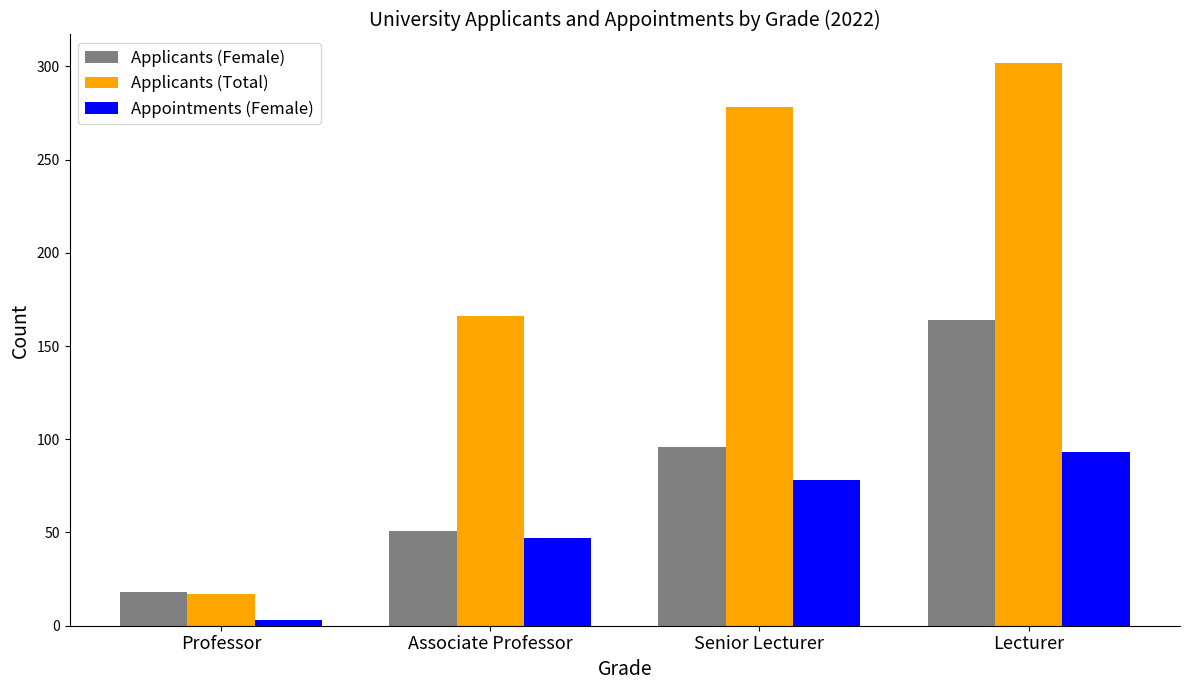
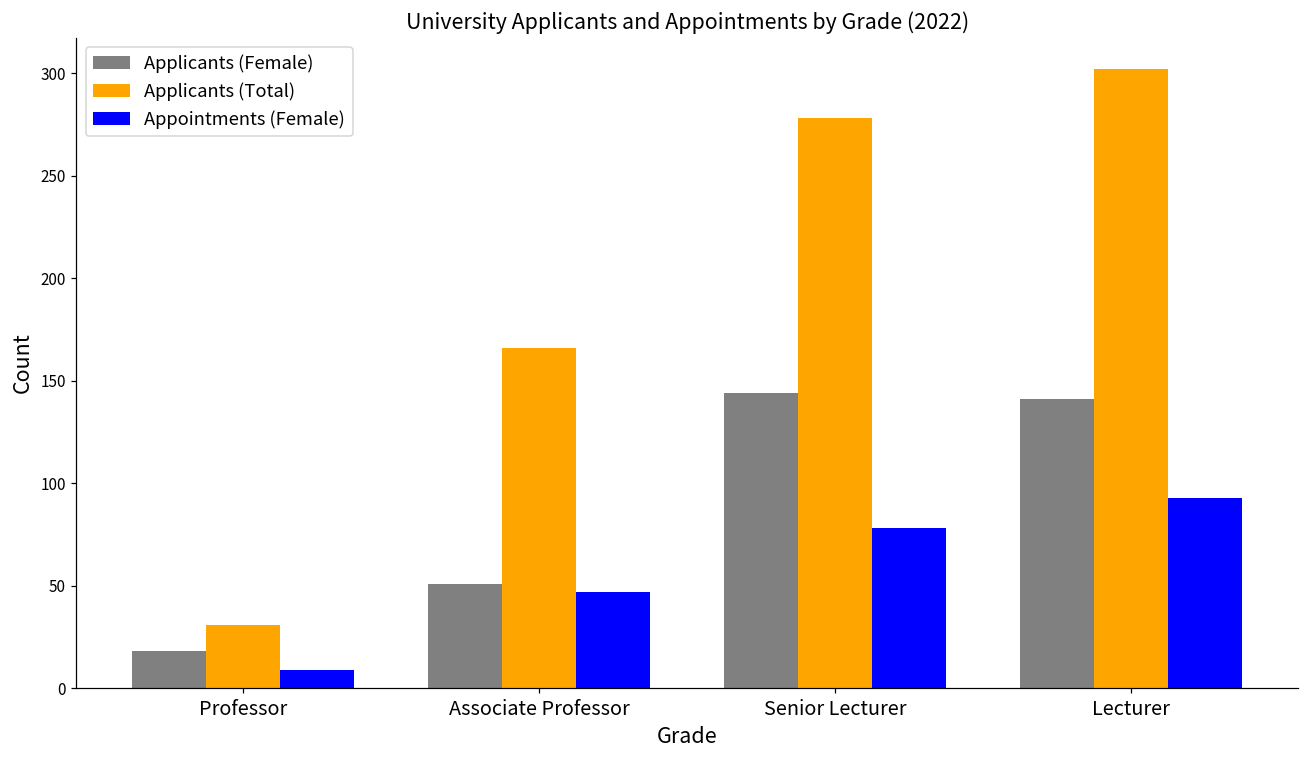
Applicants (Total), Professor: 17 -> 31
Appointments (Female), Professor: 3 -> 9
Applicants (Female), Senior Lecturer: 96 -> 144
Applicants (Female), Lecturer: 164 -> 141
